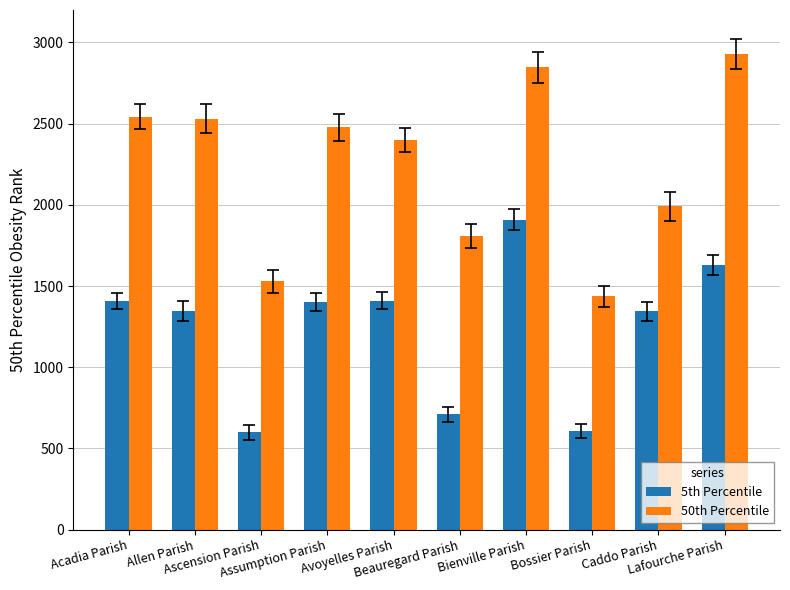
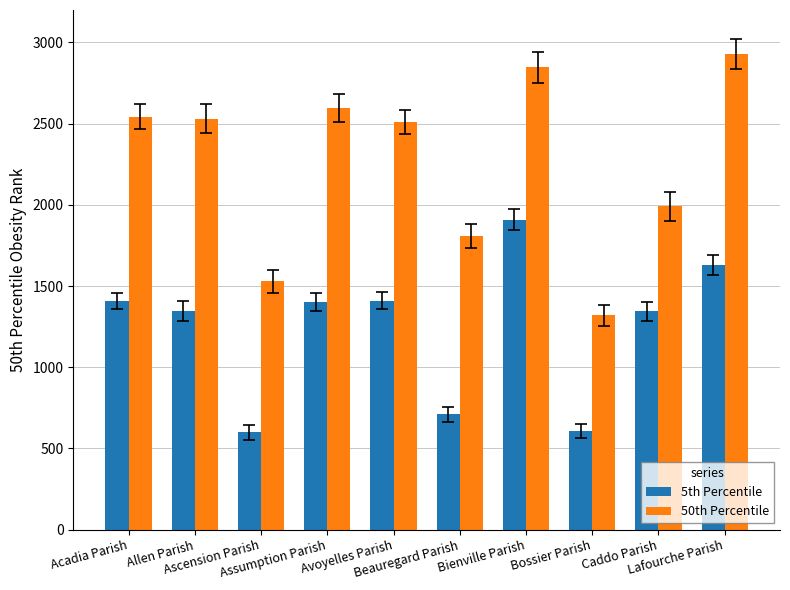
50th Percentile, Assumption Parish: 2480 -> 2600
50th Percentile, Avoyelles Parish: 2400 -> 2510
50th Percentile, Bossier Parish: 1440 -> 1320
